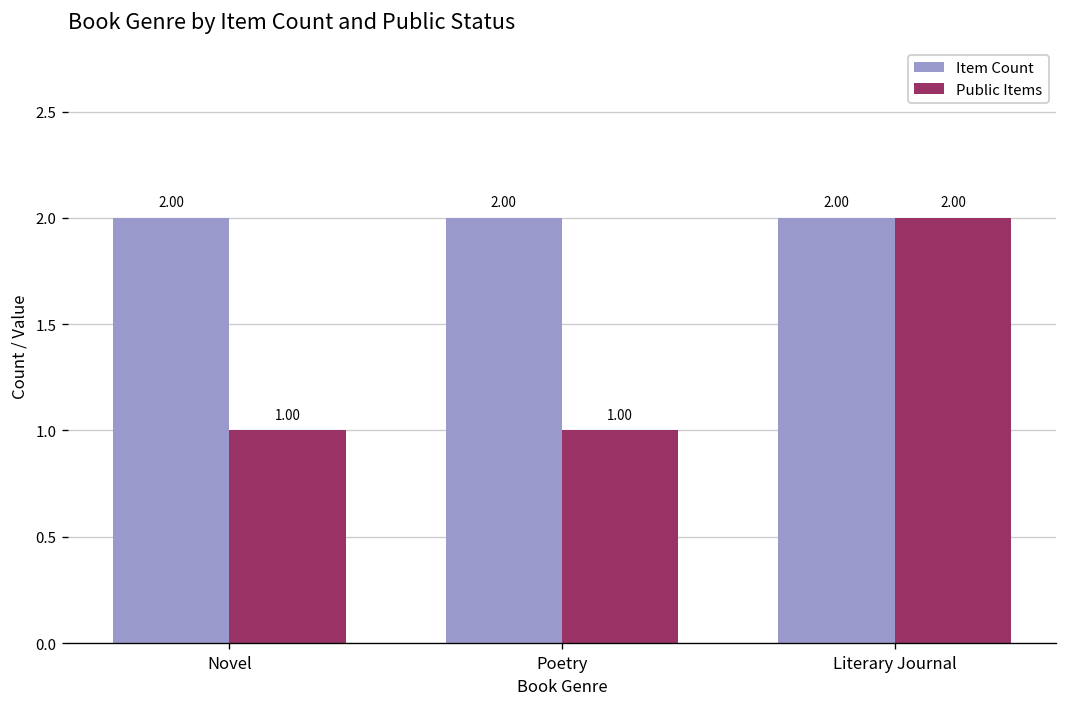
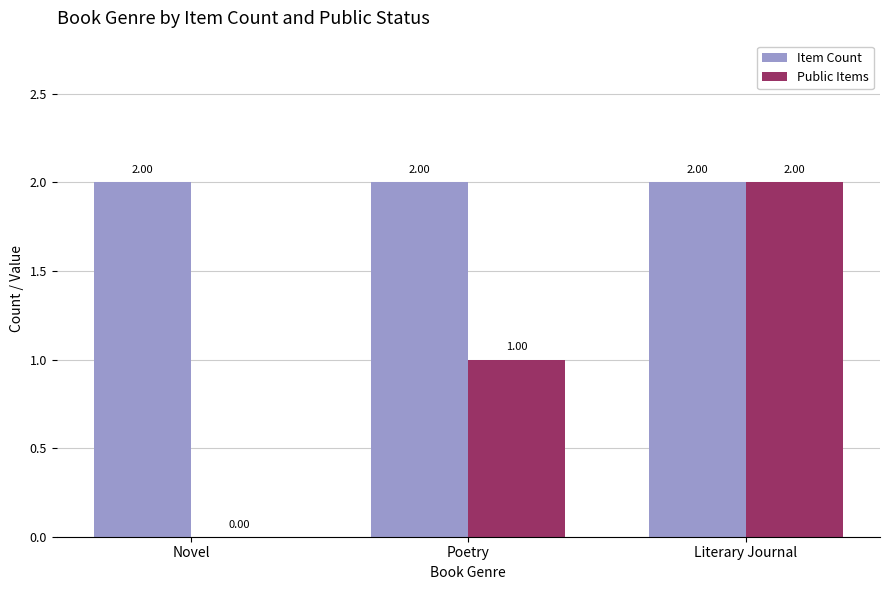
Public Items, Novel: 1.00 -> 0.00
